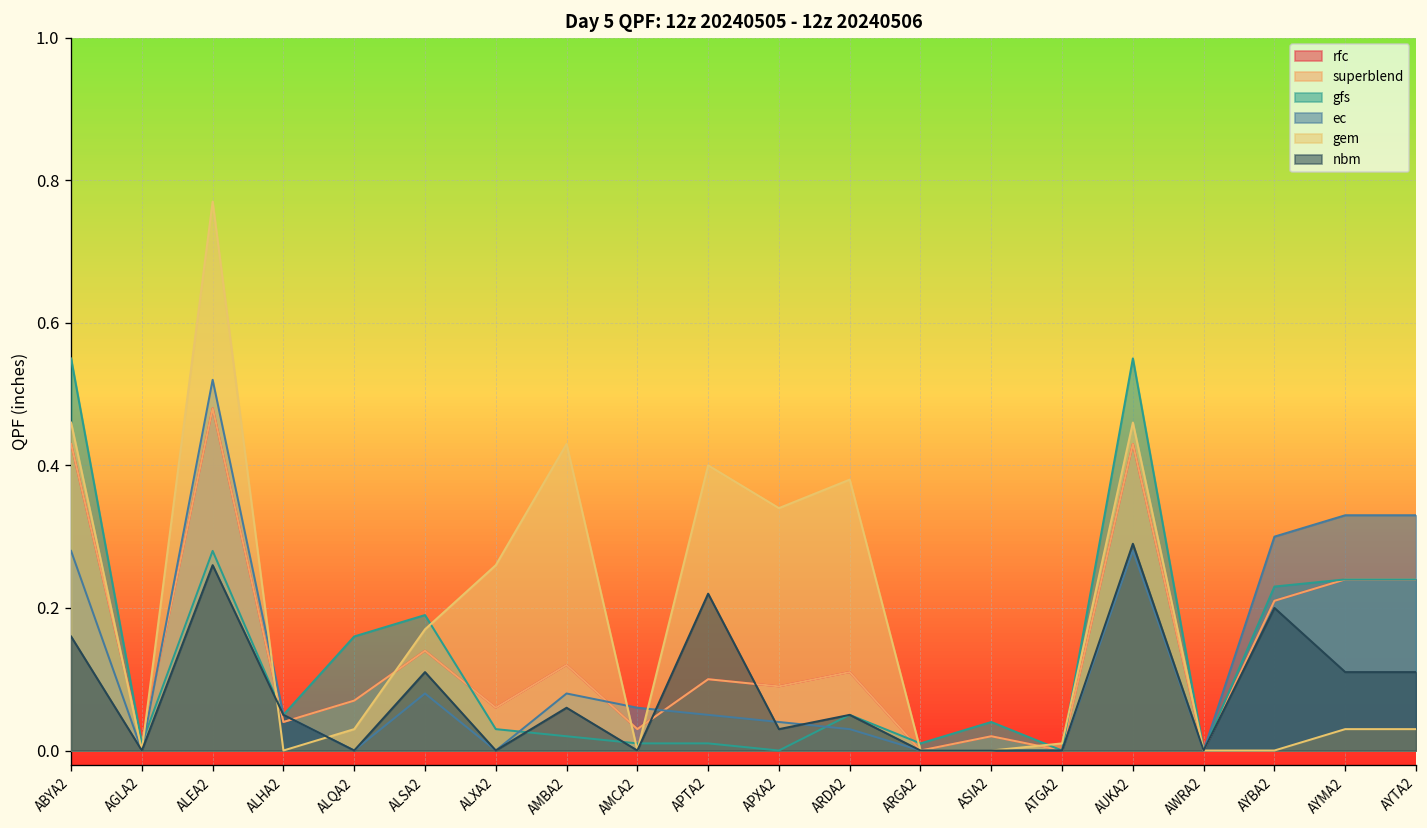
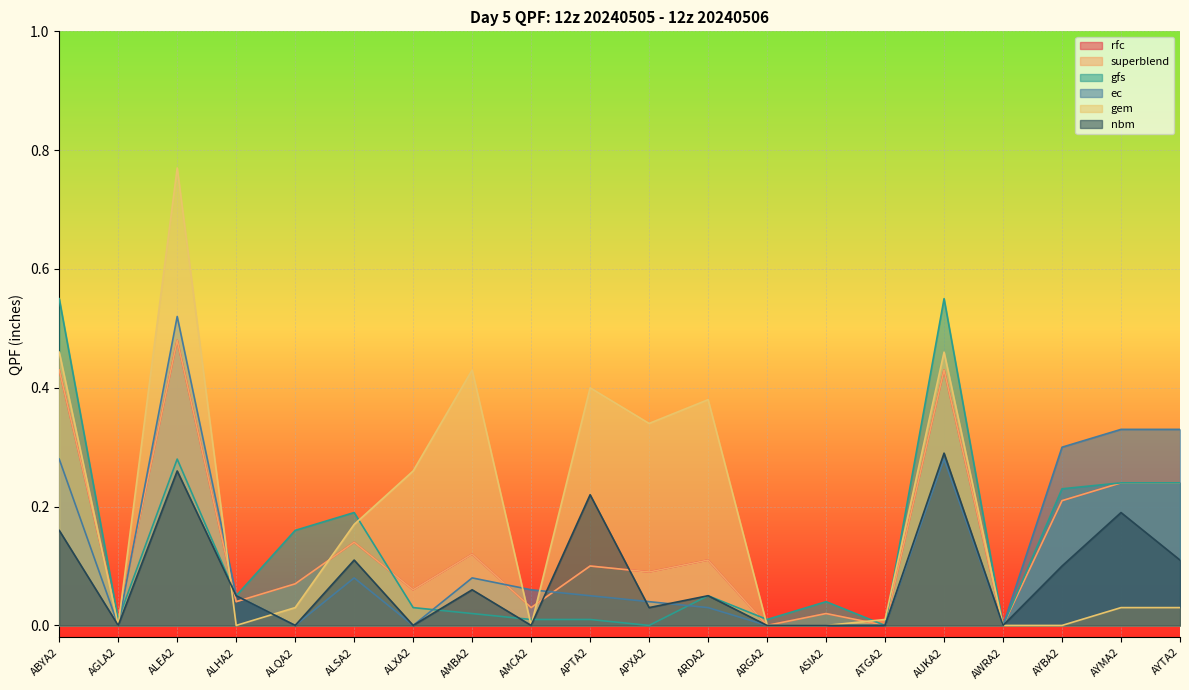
nbm, AYBA2: 0.2 -> 0.1
nbm, AYMA2: 0.11 -> 0.19
